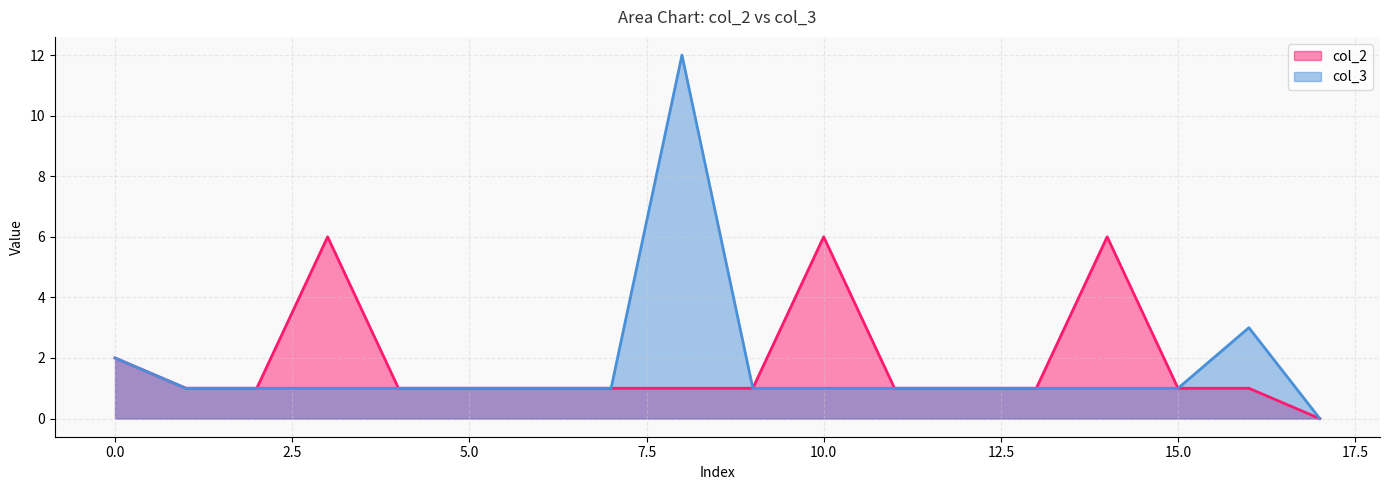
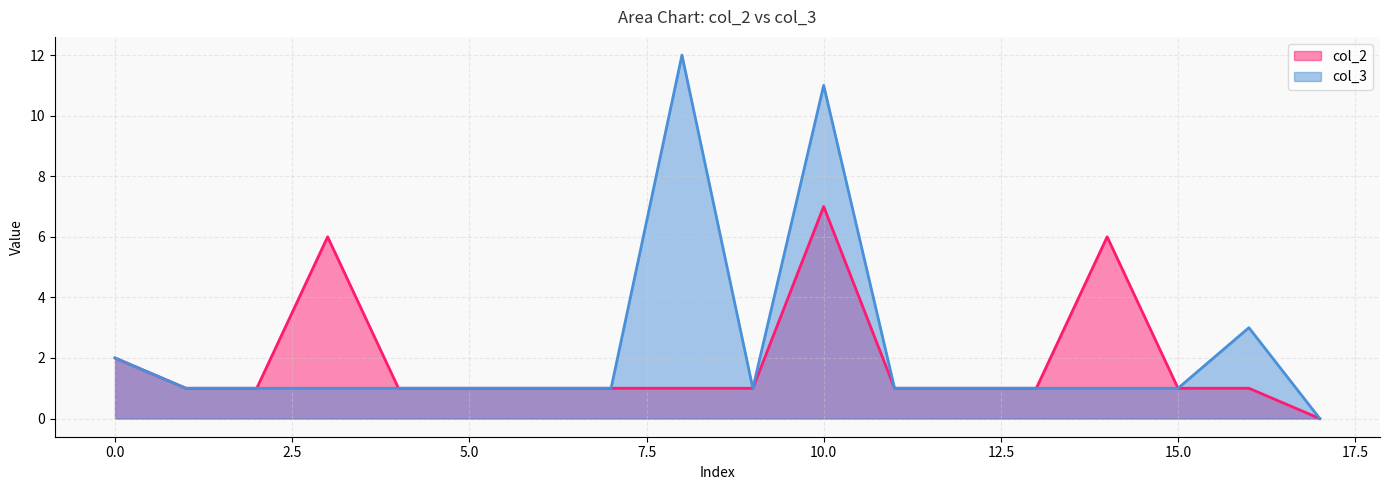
col_2, 10.0: 6 -> 7
col_3, 10.0: 1 -> 11
